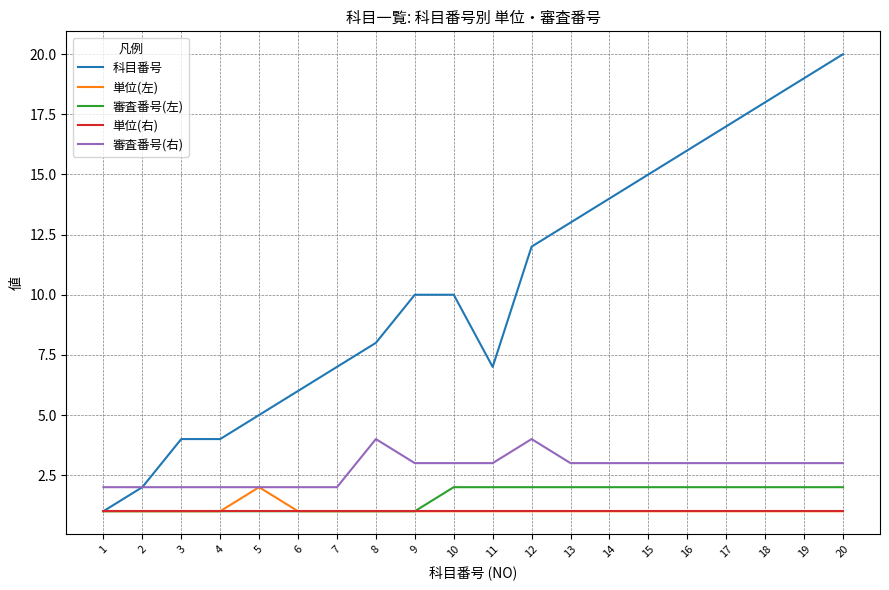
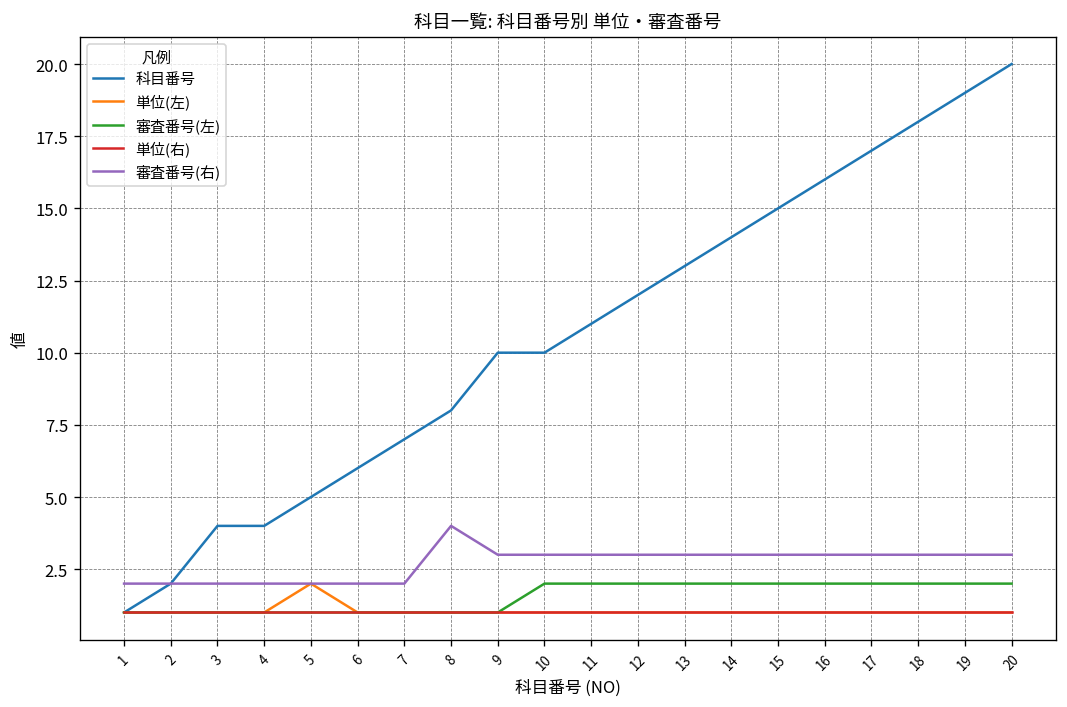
科目番号, 11: 7 -> 11
審査番号(右), 12: 4 -> 3
